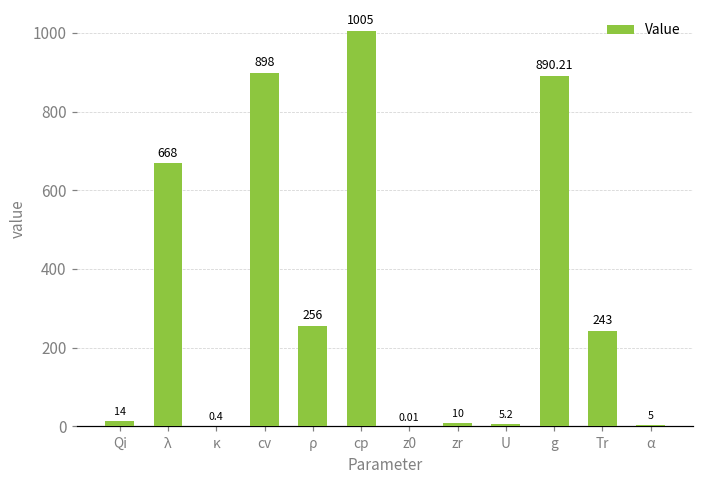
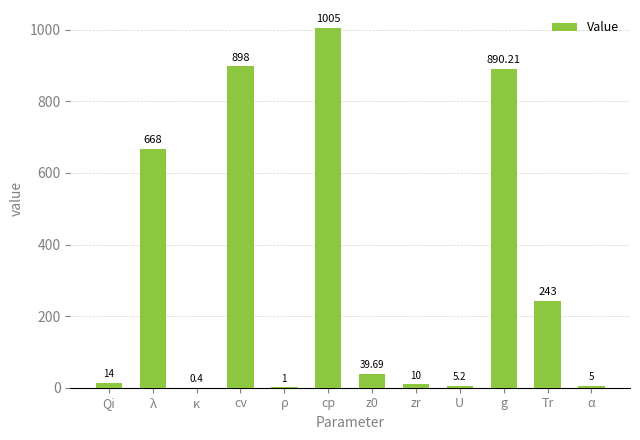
ρ: 256 -> 1
z0: 0.01 -> 39.69
